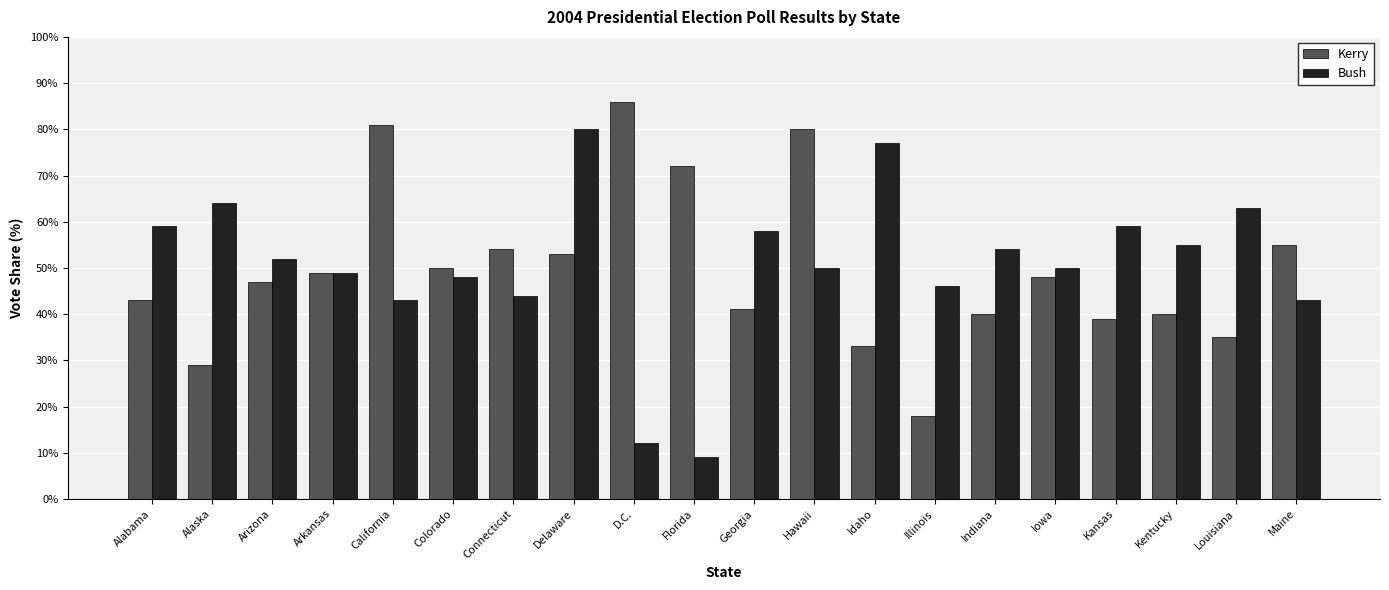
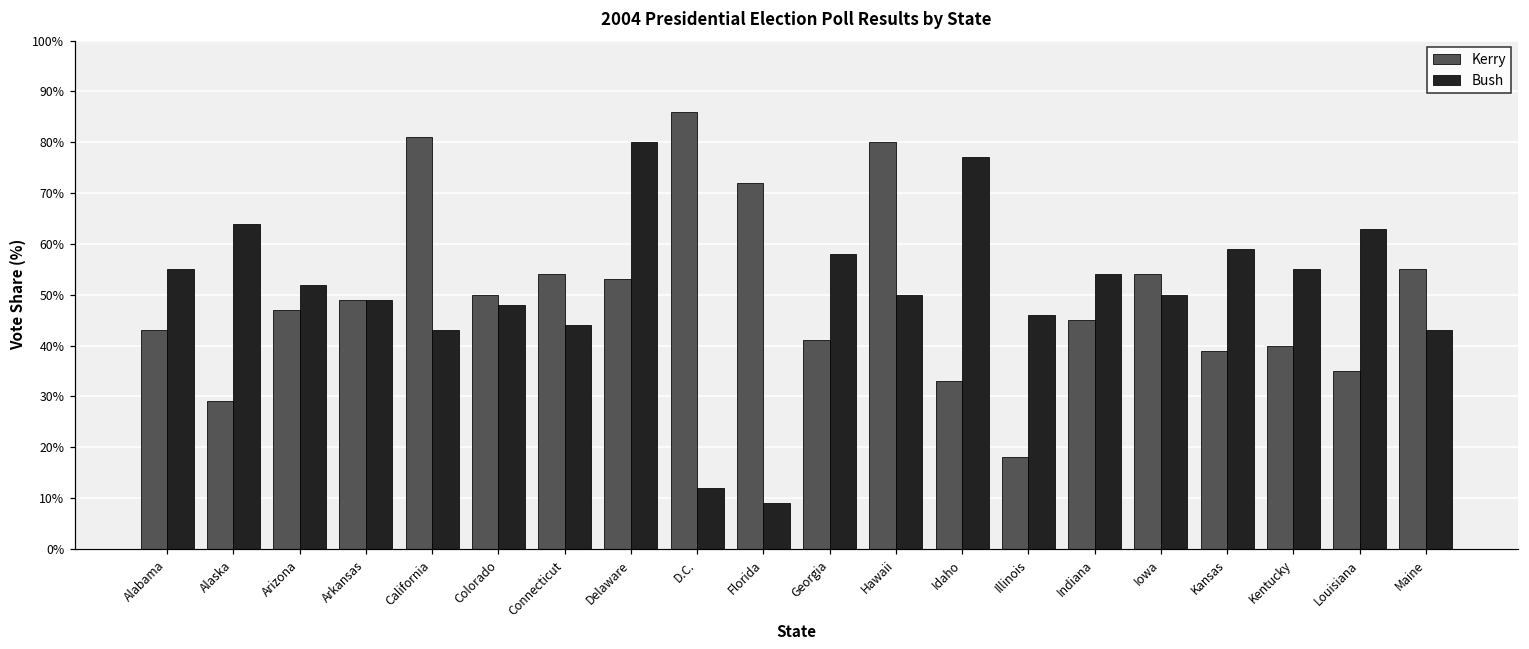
Bush, Alabama: 59% -> 55%
Kerry, Indiana: 40% -> 45%
Kerry, Iowa: 48% -> 54%
